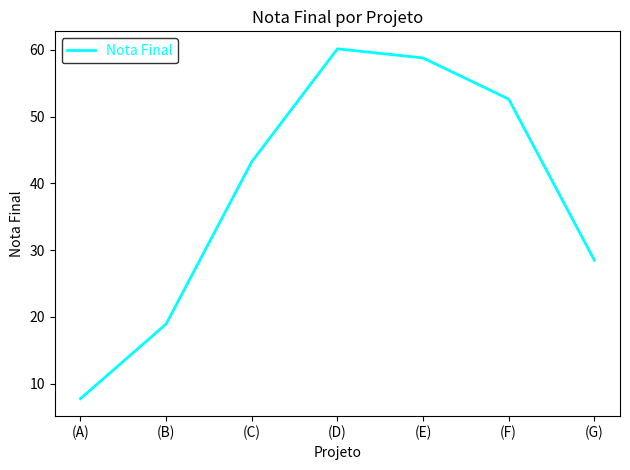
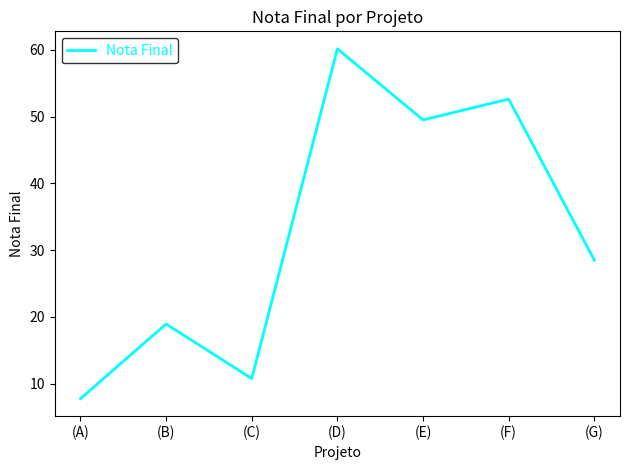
(C): 43 -> 11
(E): 59 -> 50
